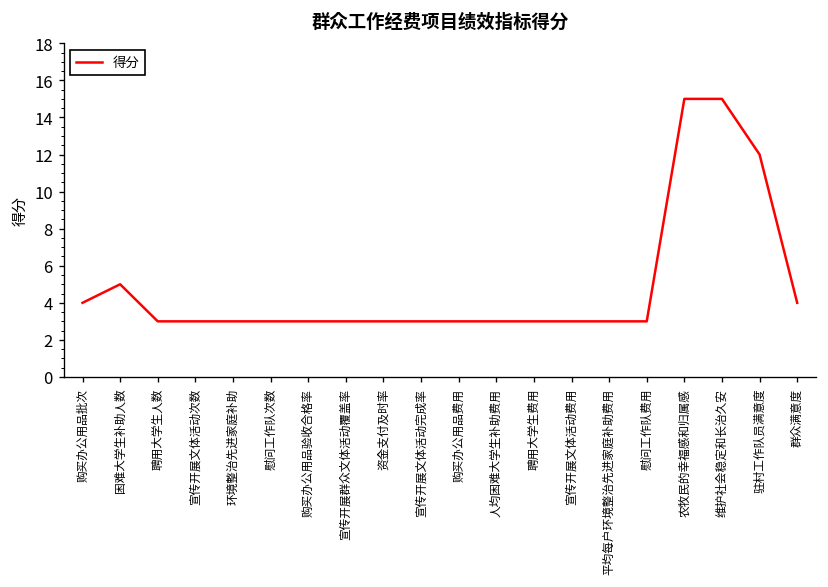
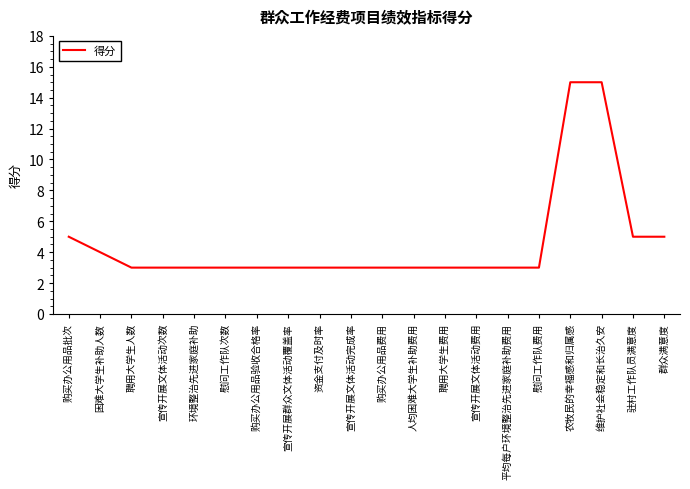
购买办公用品批次: 4 -> 5
困难大学生补助人数: 5 -> 4
驻村工作队员满意度: 12 -> 5
群众满意度: 4 -> 5
